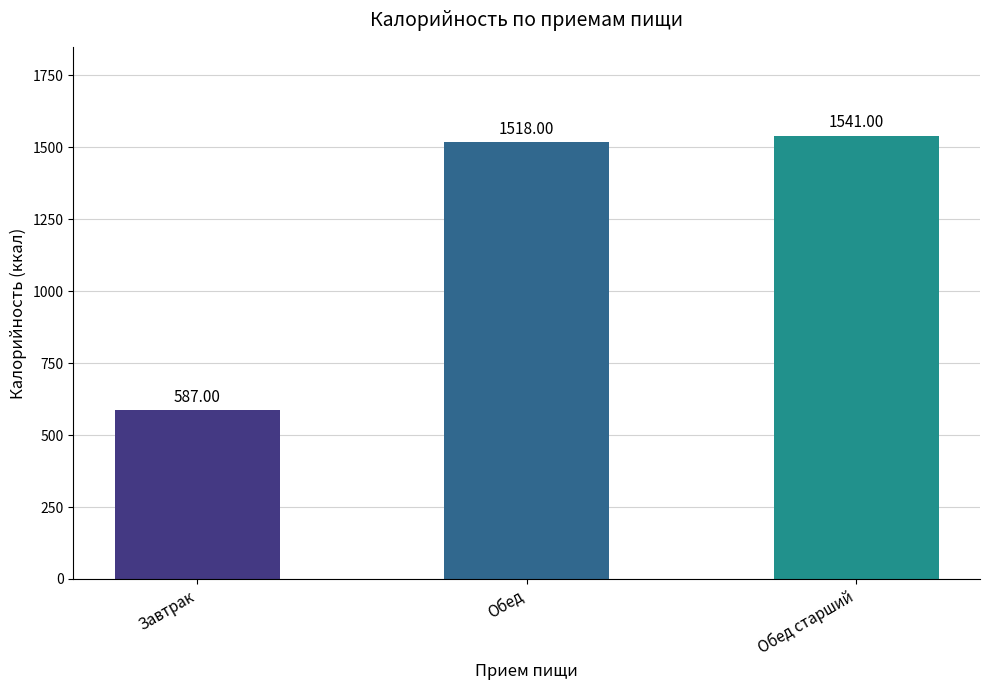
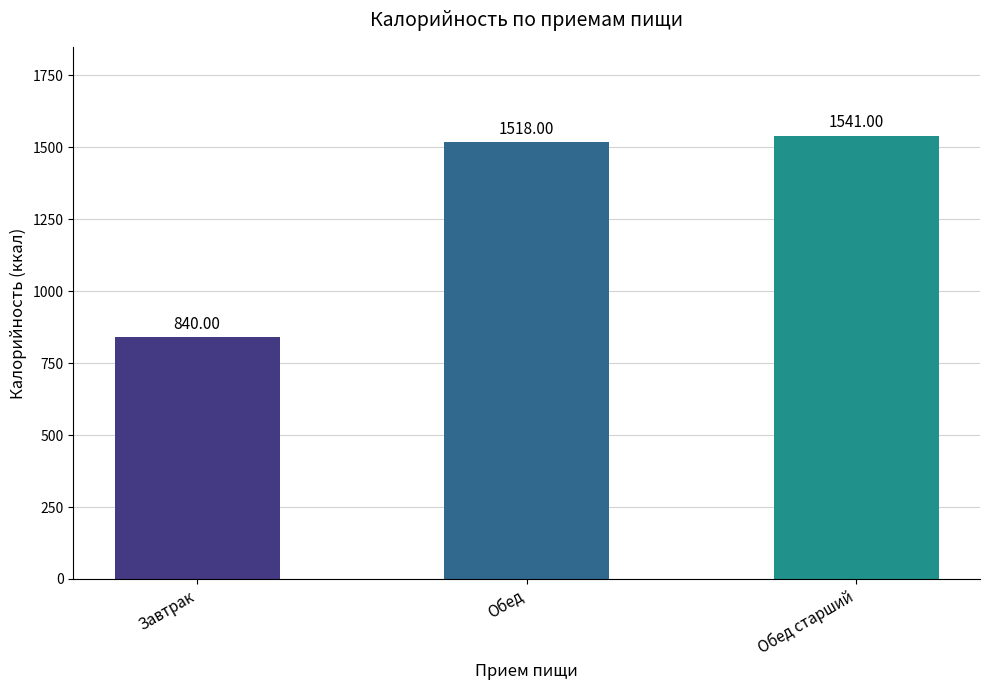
Завтрак: 587.00 -> 840.00
